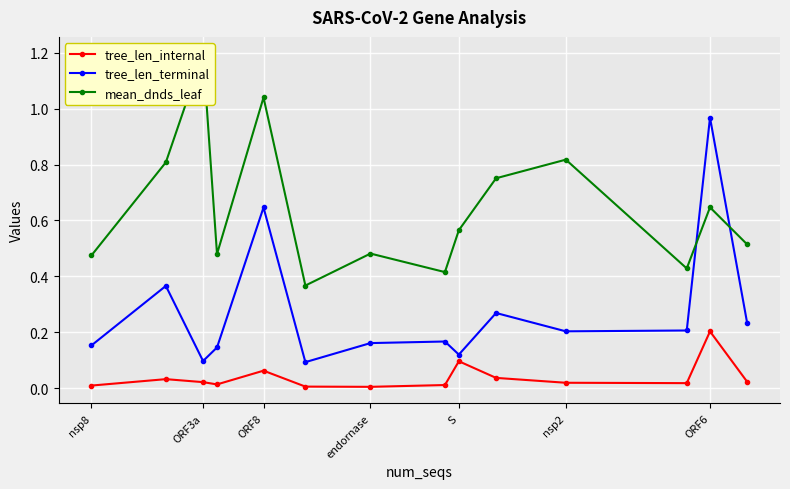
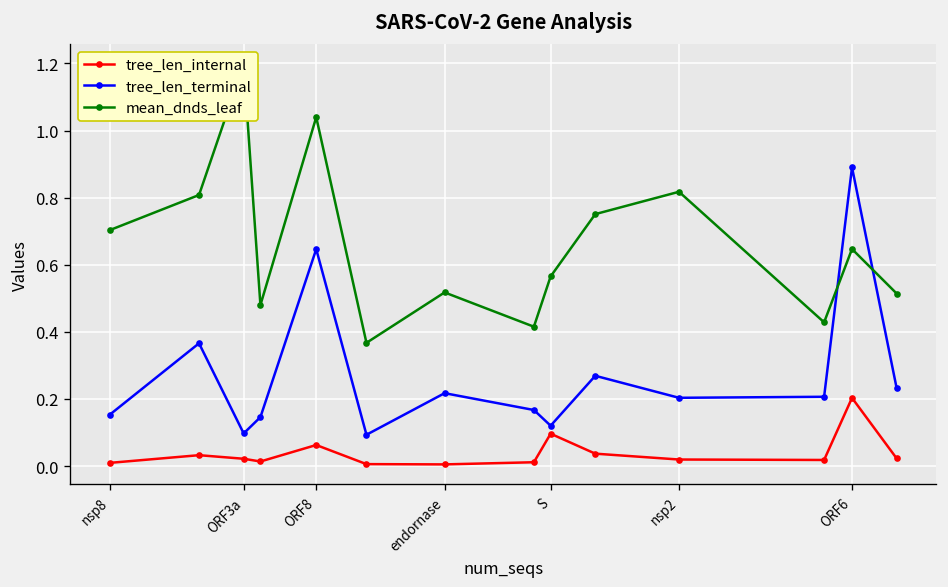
mean_dnds_leaf, nsp8: 0.47 -> 0.70
tree_len_terminal, endornase: 0.16 -> 0.22
mean_dnds_leaf, endornase: 0.48 -> 0.52
tree_len_terminal, ORF6: 0.97 -> 0.89
